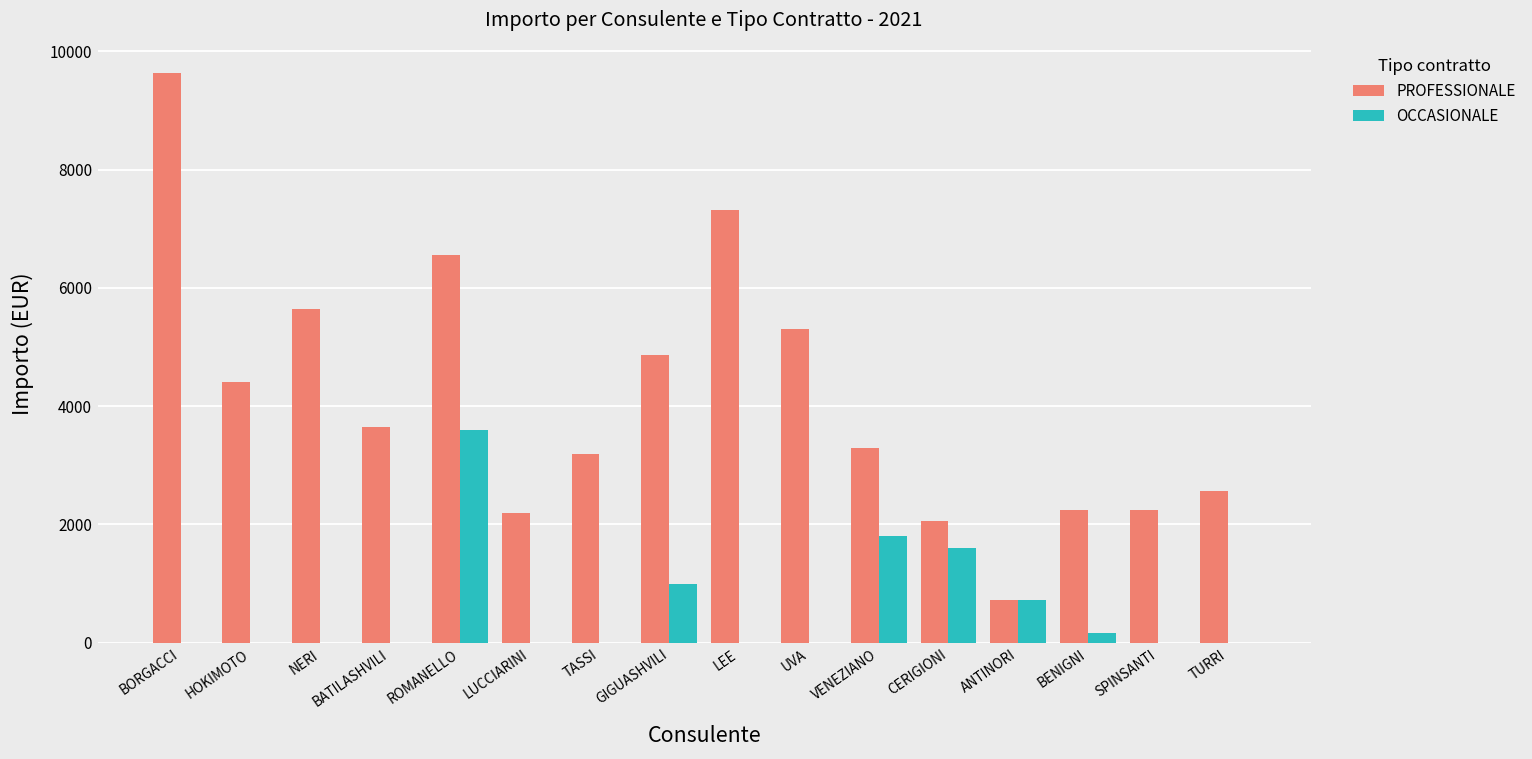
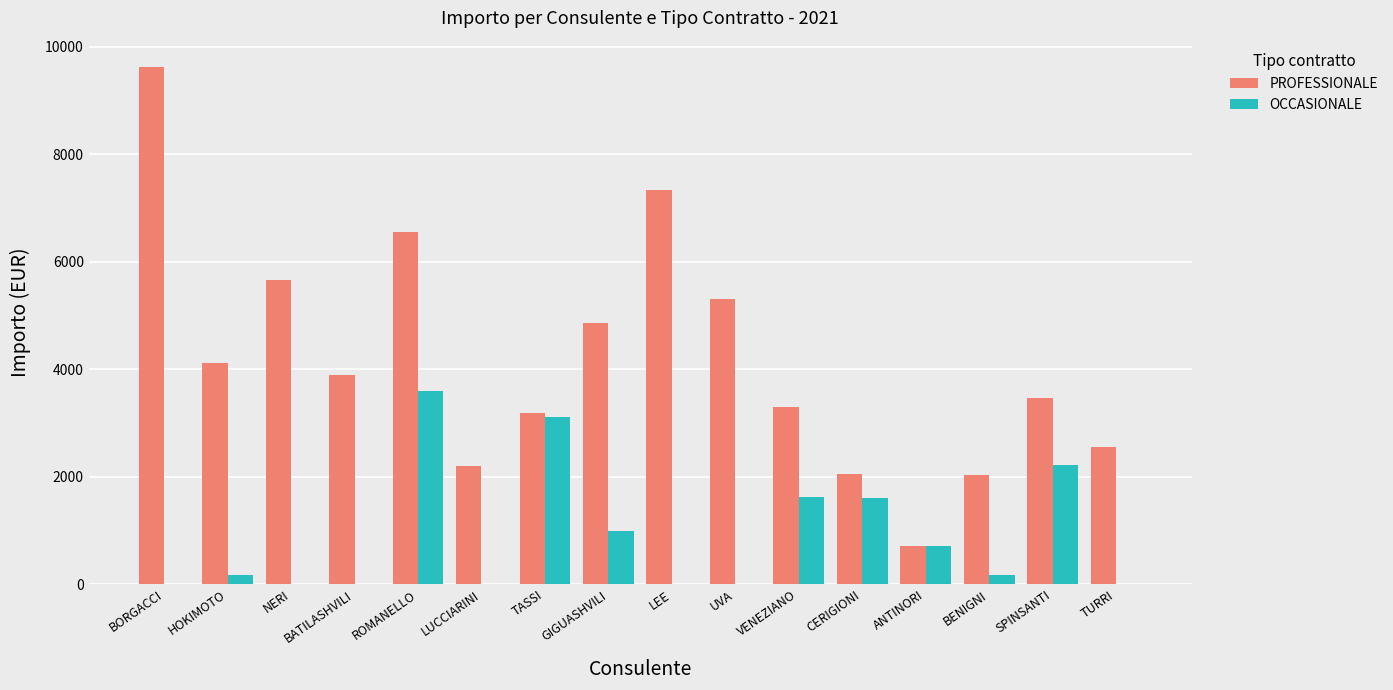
PROFESSIONALE, HOKIMOTO: 4400 -> 4100
OCCASIONALE, HOKIMOTO: 0 -> 200
PROFESSIONALE, BATILASHVILI: 3700 -> 3900
OCCASIONALE, TASSI: 0 -> 3100
OCCASIONALE, VENEZIANO: 1800 -> 1600
PROFESSIONALE, BENIGNI: 2300 -> 2000
PROFESSIONALE, SPINSANTI: 2300 -> 3500
OCCASIONALE, SPINSANTI: 0 -> 2200
